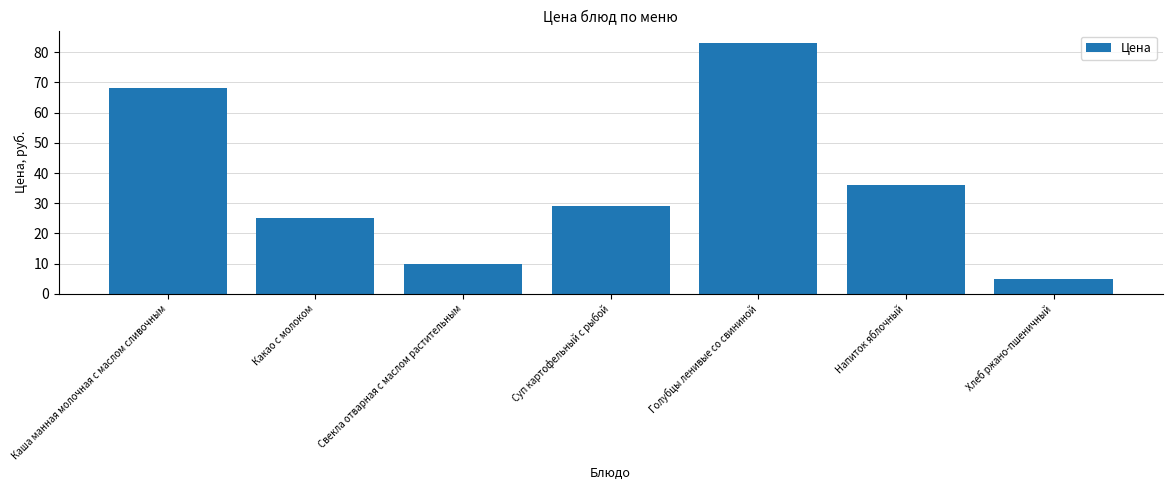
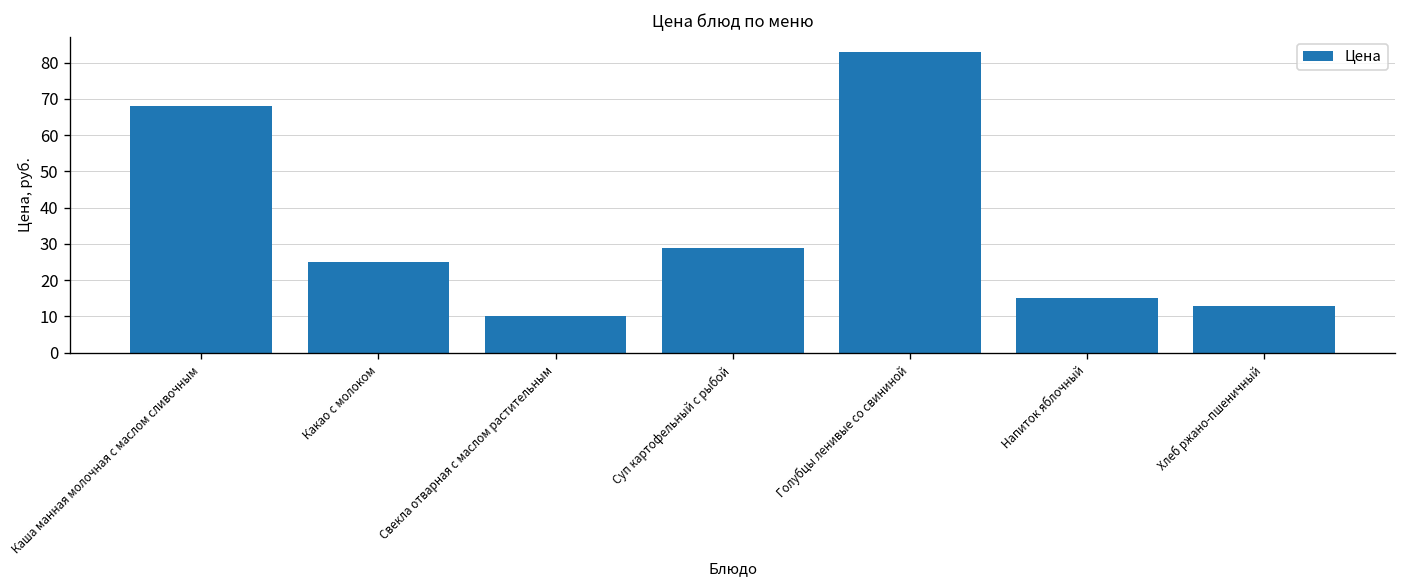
Напиток яблочный: 36 -> 15
Хлеб ржано-пшеничный: 5 -> 13
